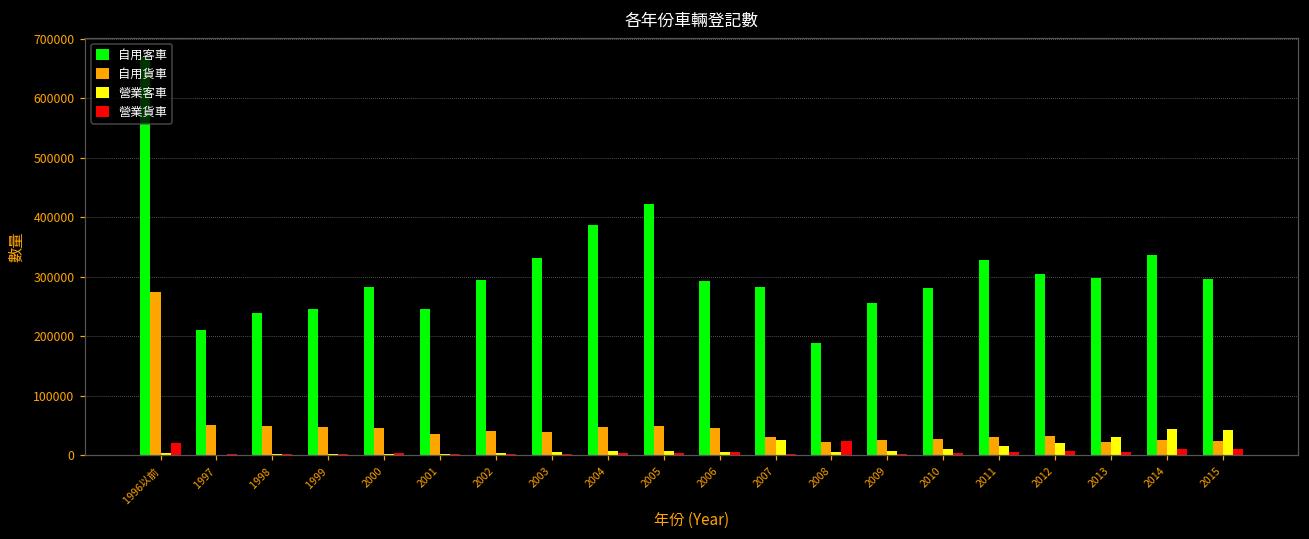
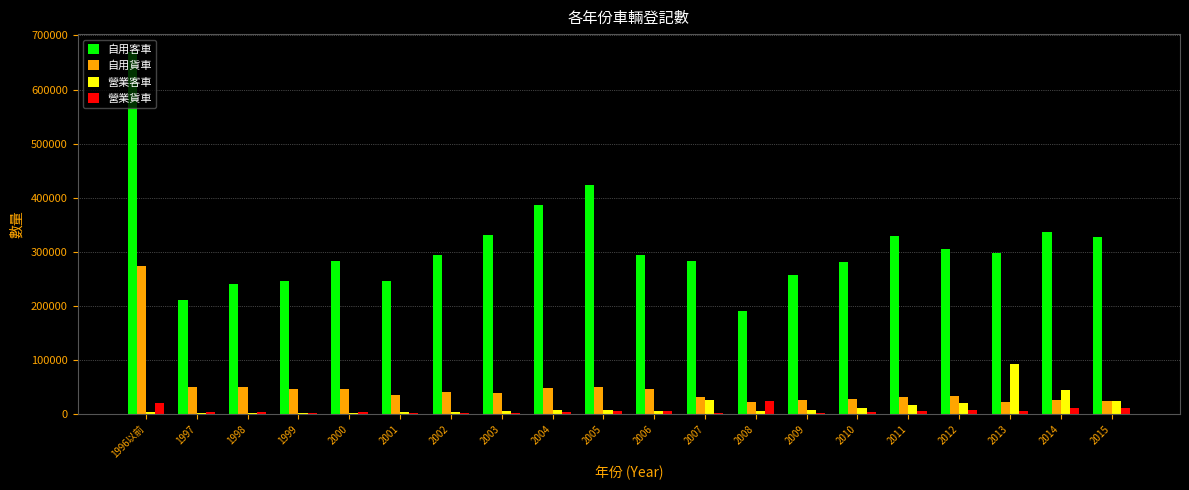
營業客車, 2013: 30000 -> 90000
自用客車, 2015: 300000 -> 330000
營業客車, 2015: 40000 -> 20000
